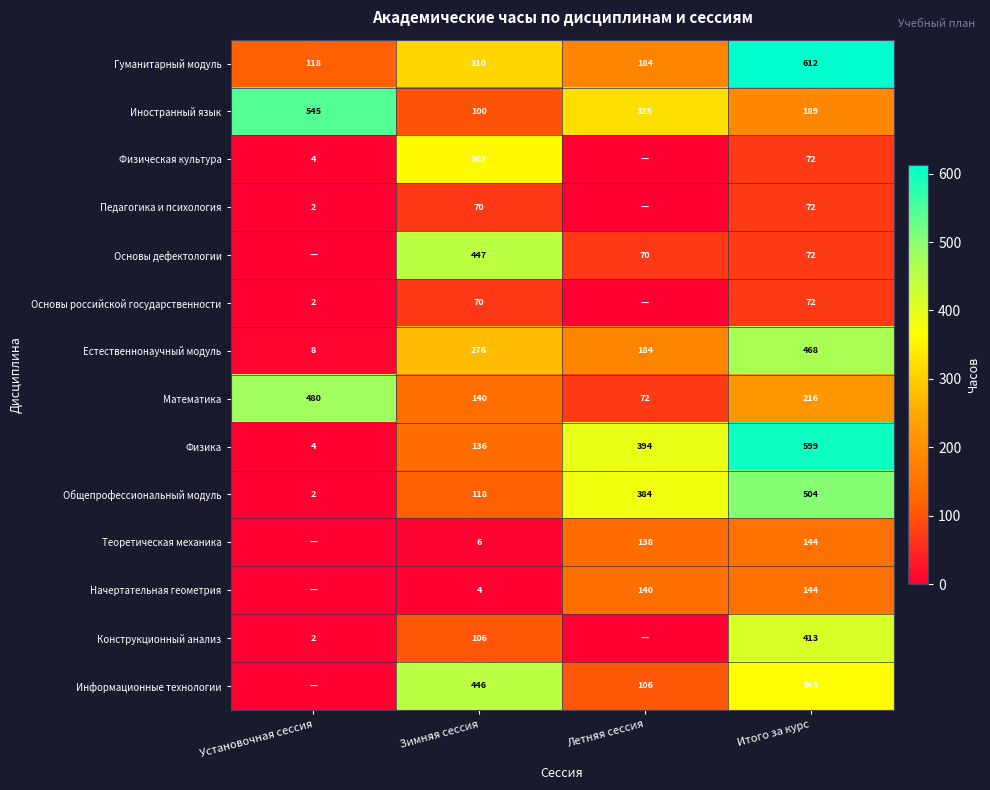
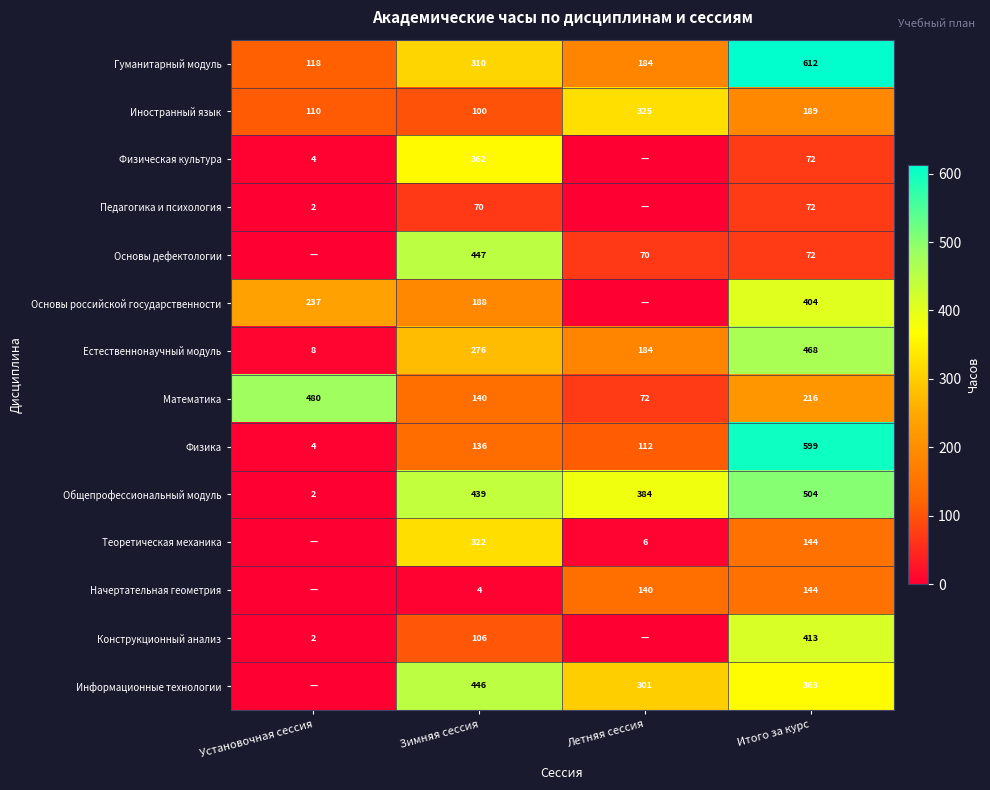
Иностранный язык, Установочная сессия: 545 -> 110
Основы российской государственности, Установочная сессия: 2 -> 237
Основы российской государственности, Зимняя сессия: 70 -> 188
Основы российской государственности, Итого за курс: 72 -> 404
Физика, Летняя сессия: 394 -> 112
Общепрофессиональный модуль, Зимняя сессия: 118 -> 439
Теоретическая механика, Зимняя сессия: 6 -> 322
Теоретическая механика, Летняя сессия: 138 -> 6
Информационные технологии, Летняя сессия: 106 -> 301
